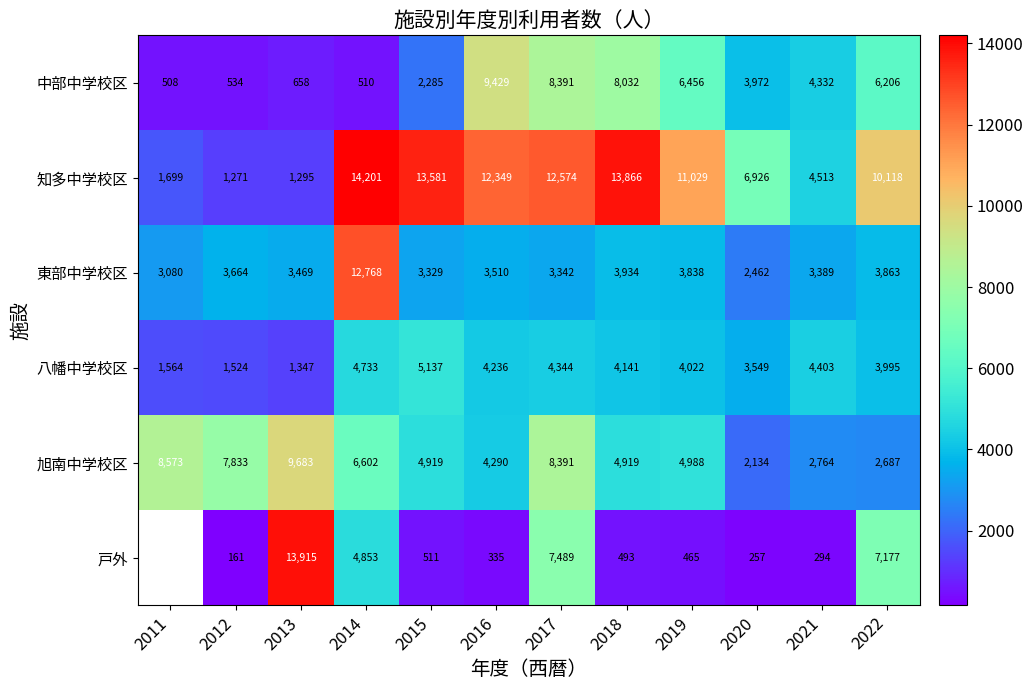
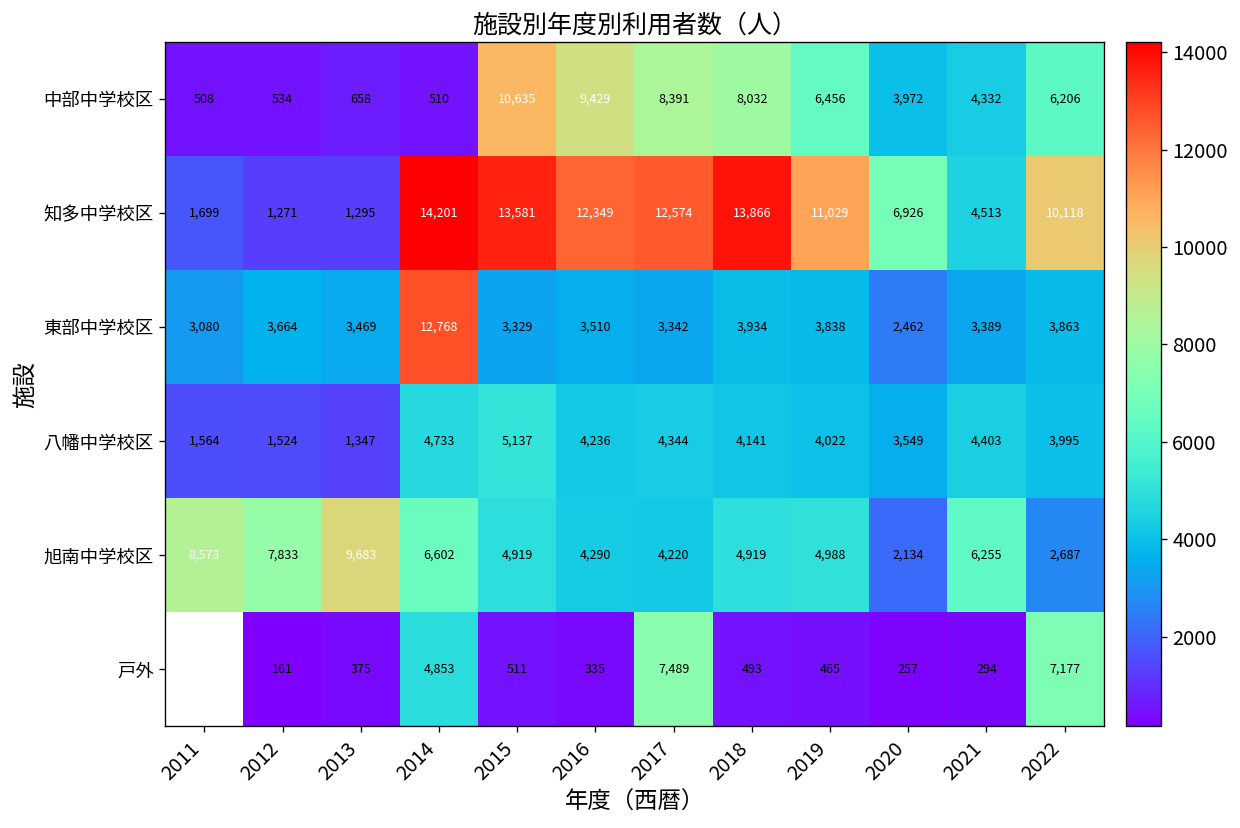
中部中学校区, 2015: 2,285 -> 10,635
旭南中学校区, 2017: 8,391 -> 4,220
旭南中学校区, 2021: 2,764 -> 6,255
戸外, 2013: 13,915 -> 375
